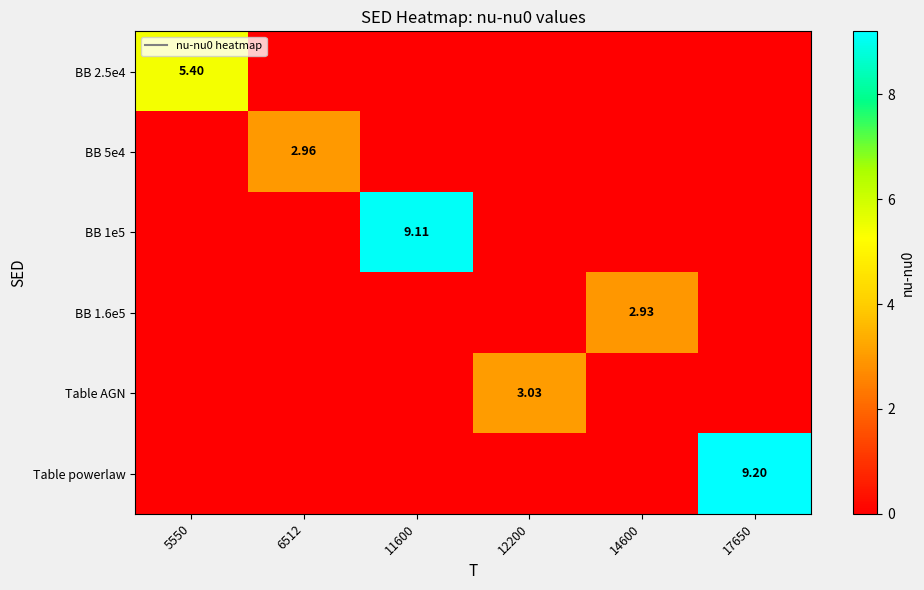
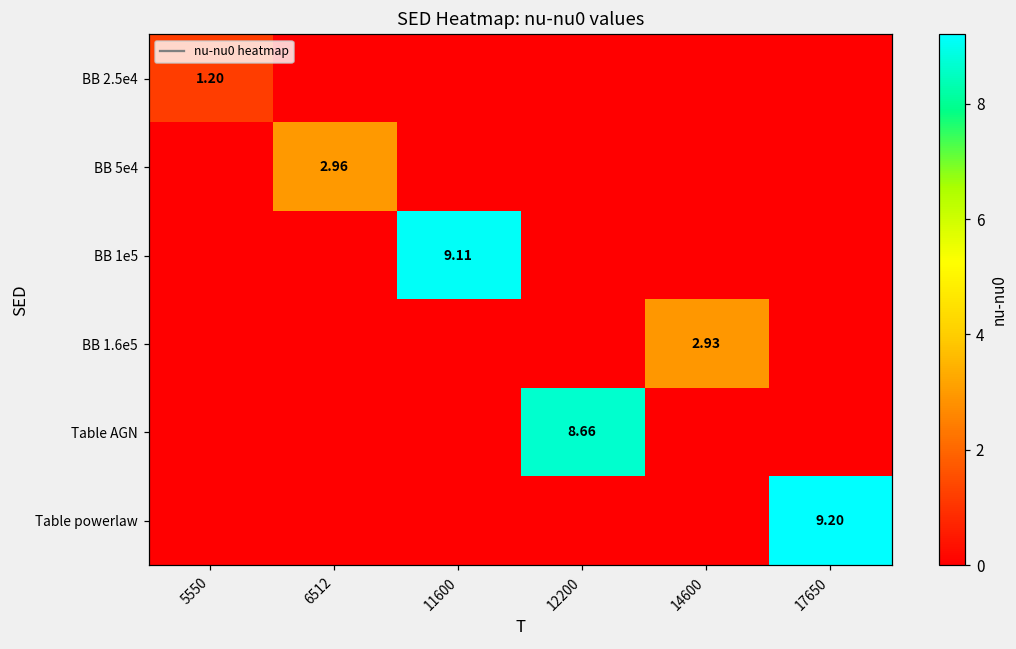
BB 2.5e4, 5550: 5.40 -> 1.20
Table AGN, 12200: 3.03 -> 8.66
